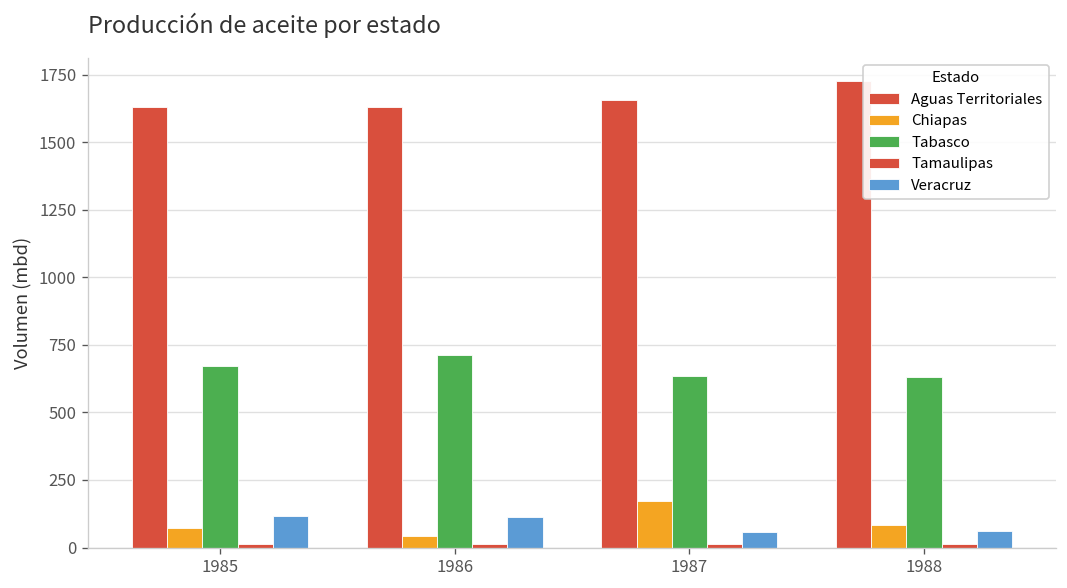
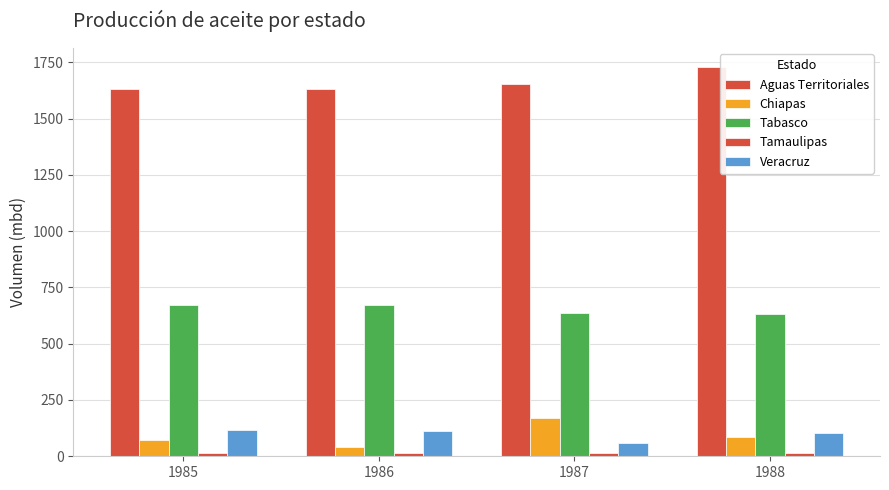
Tabasco, 1986: 710 -> 670
Veracruz, 1988: 60 -> 110
